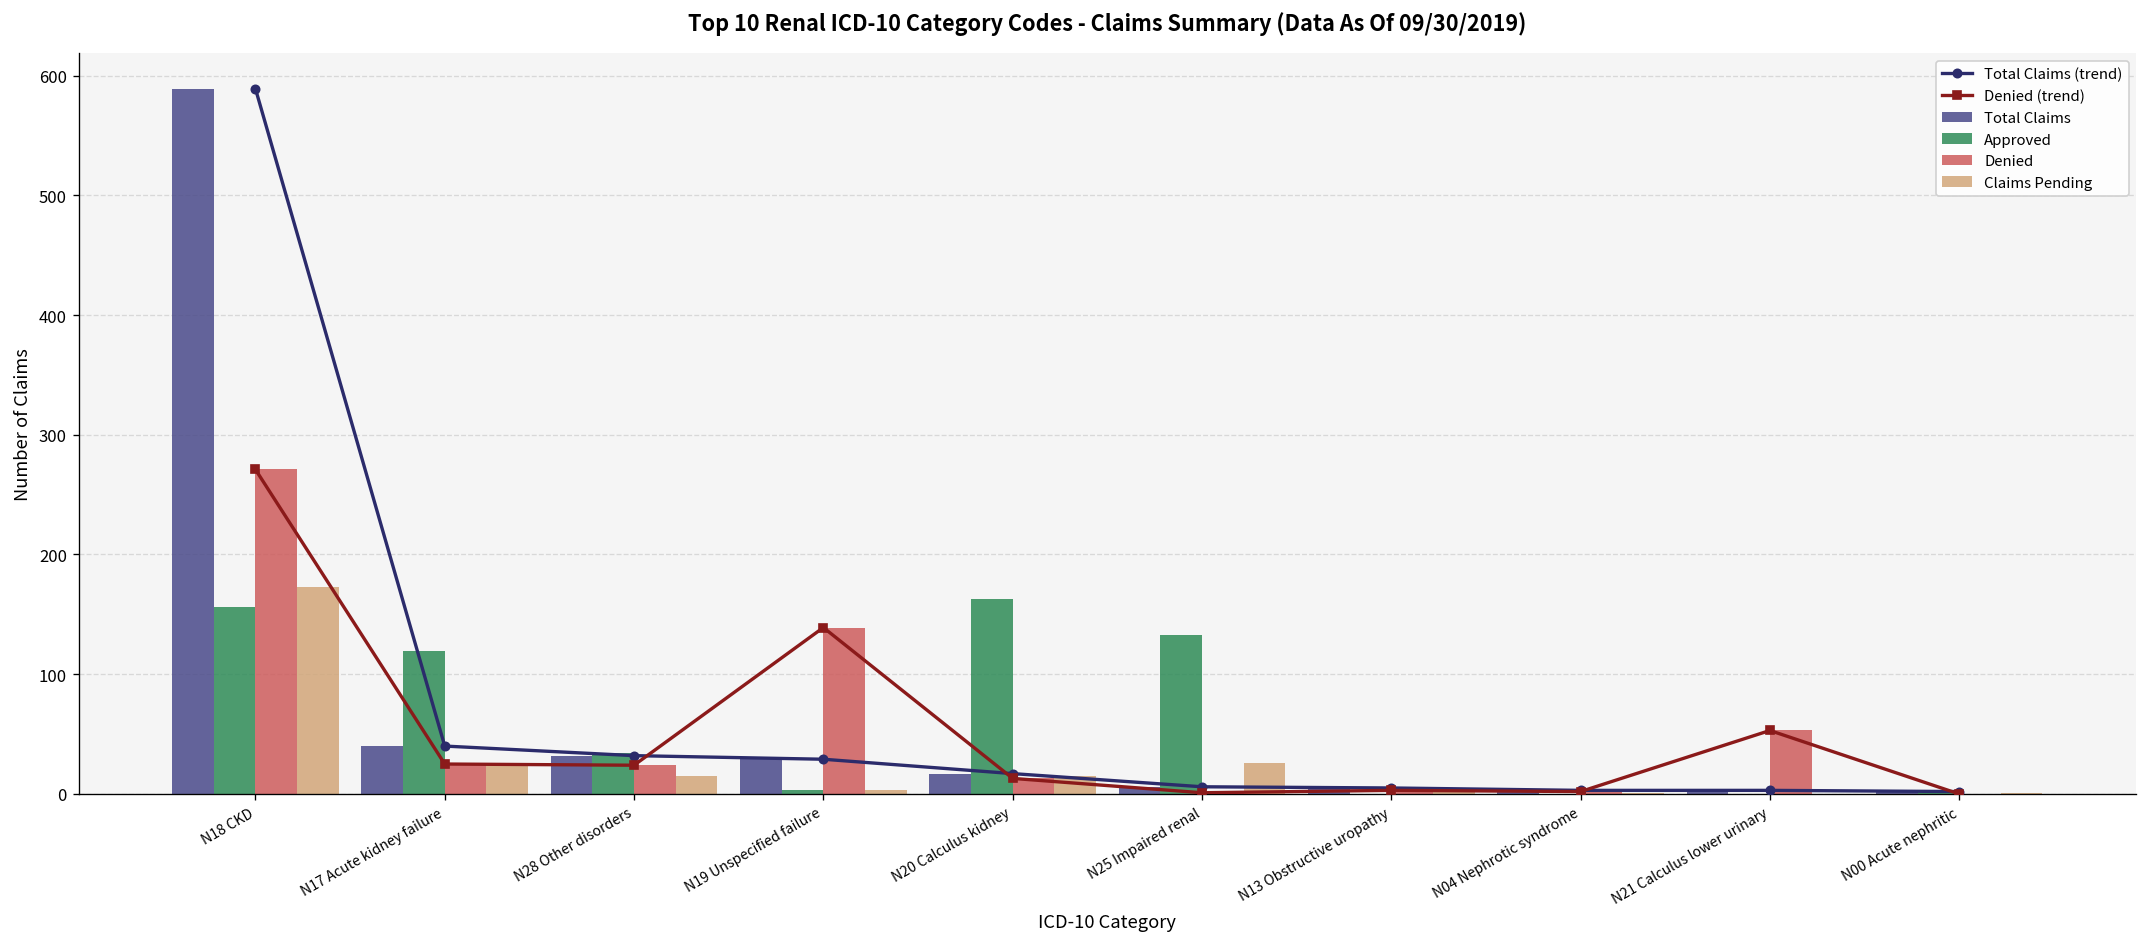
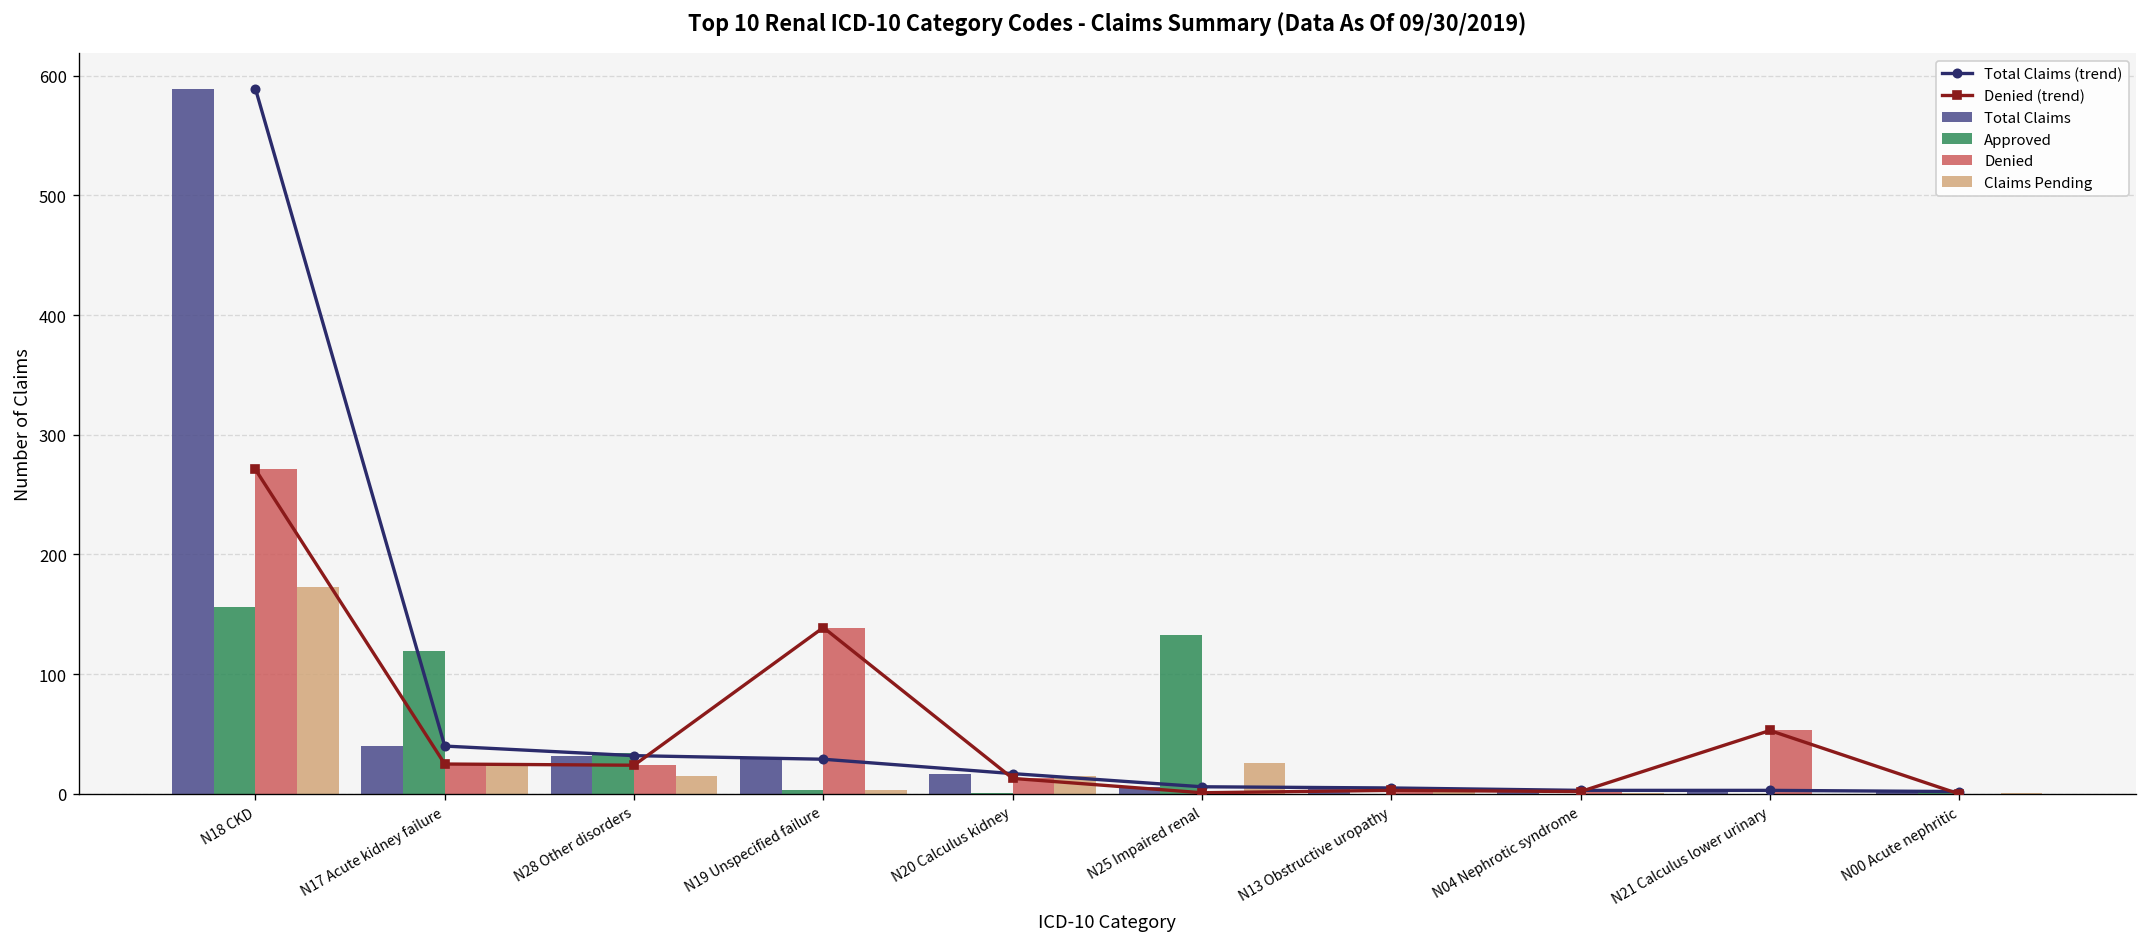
Approved, N20 Calculus kidney: 160 -> 0
